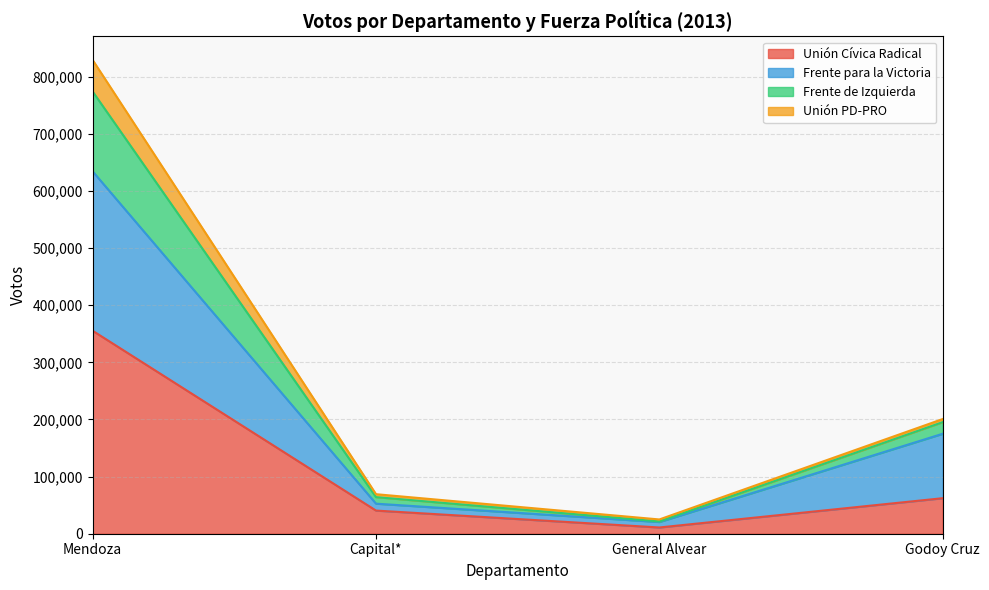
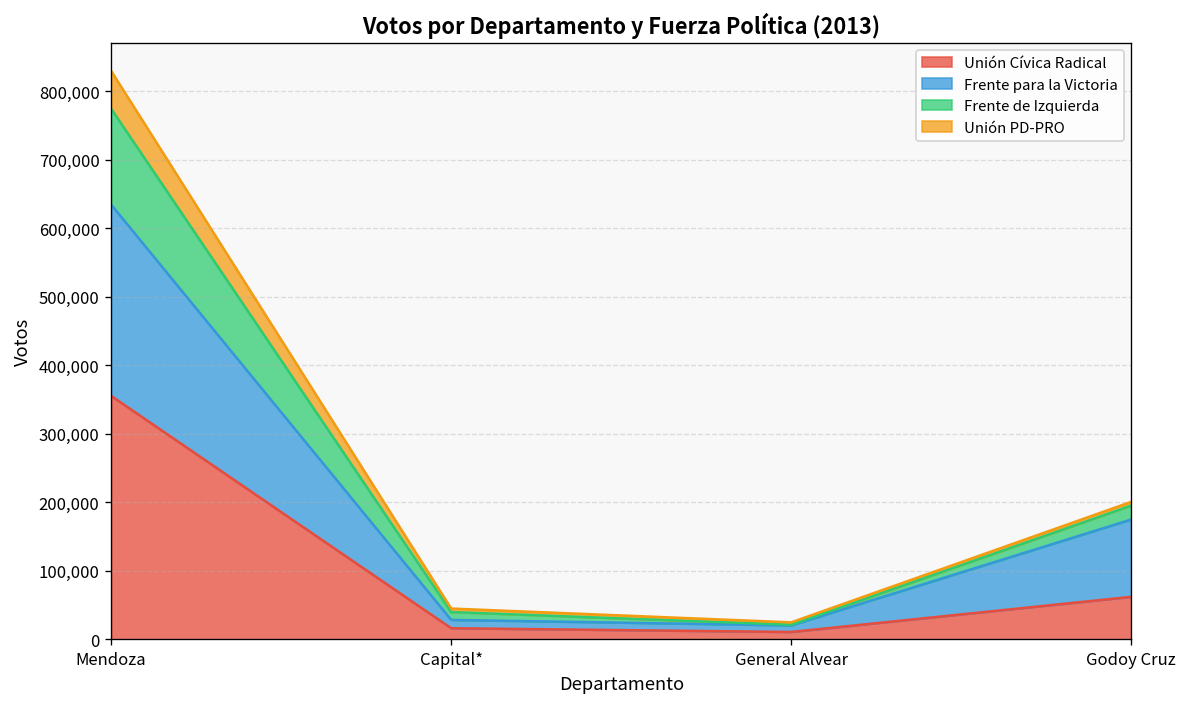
Unión Cívica Radical, Capital*: 40,000 -> 20,000
